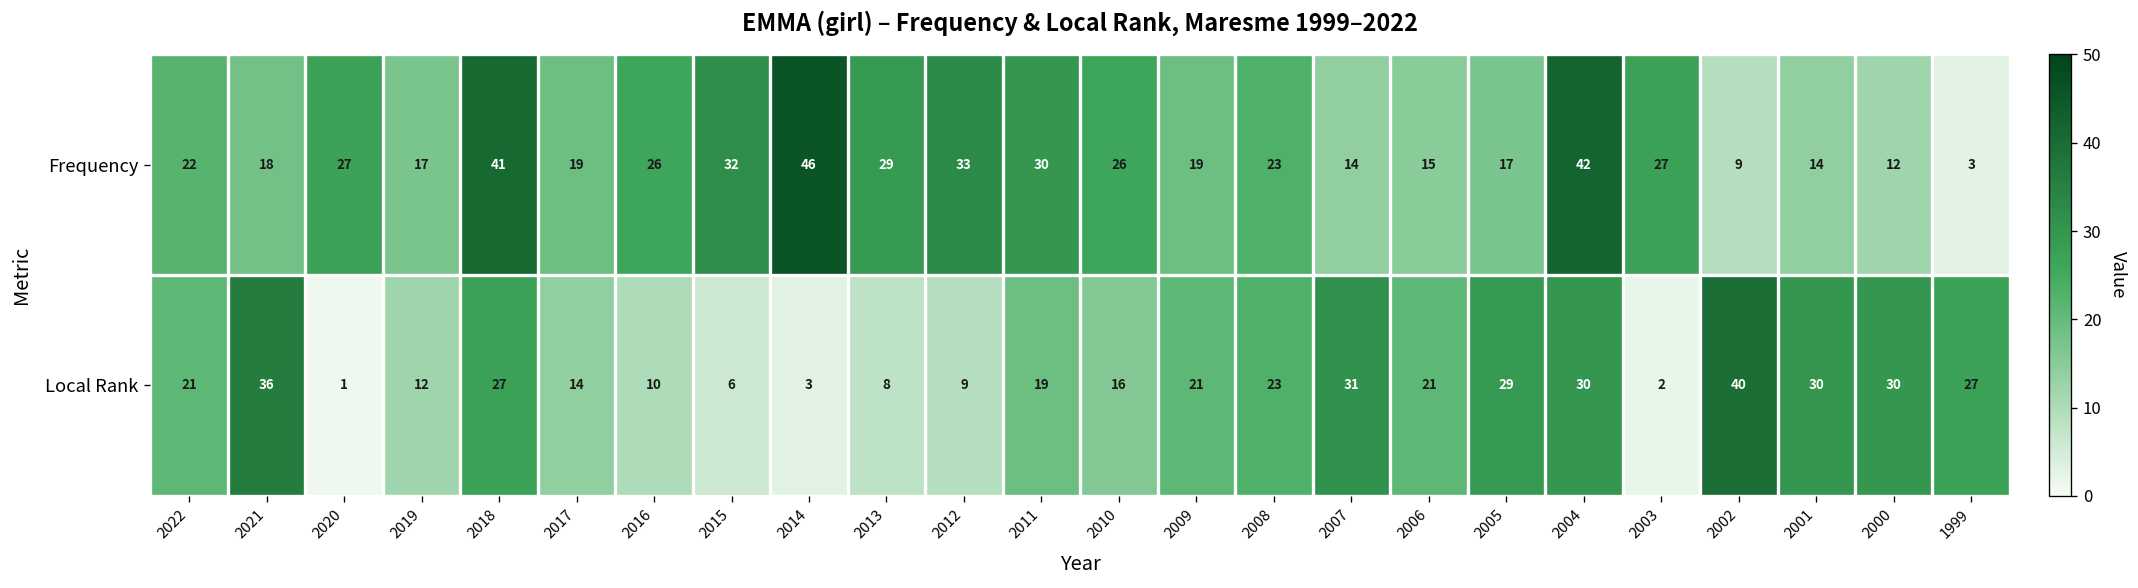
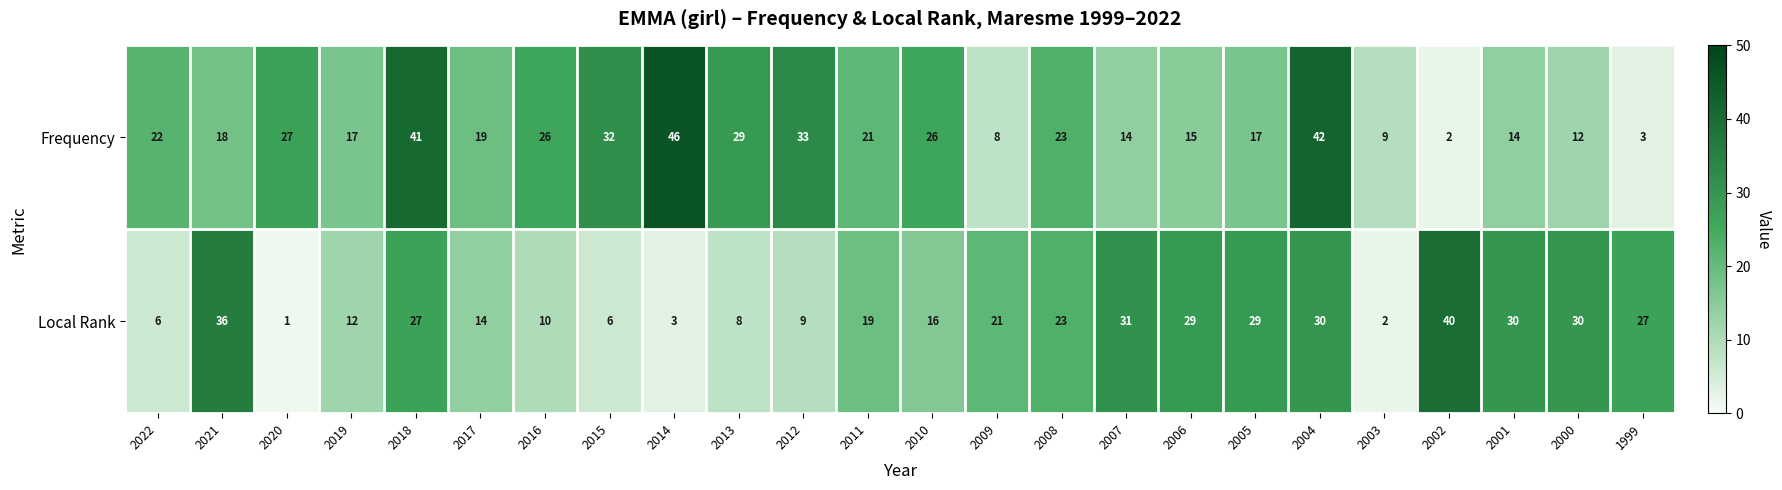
Frequency, 2011: 30 -> 21
Frequency, 2009: 19 -> 8
Frequency, 2003: 27 -> 9
Frequency, 2002: 9 -> 2
Local Rank, 2022: 21 -> 6
Local Rank, 2006: 21 -> 29
